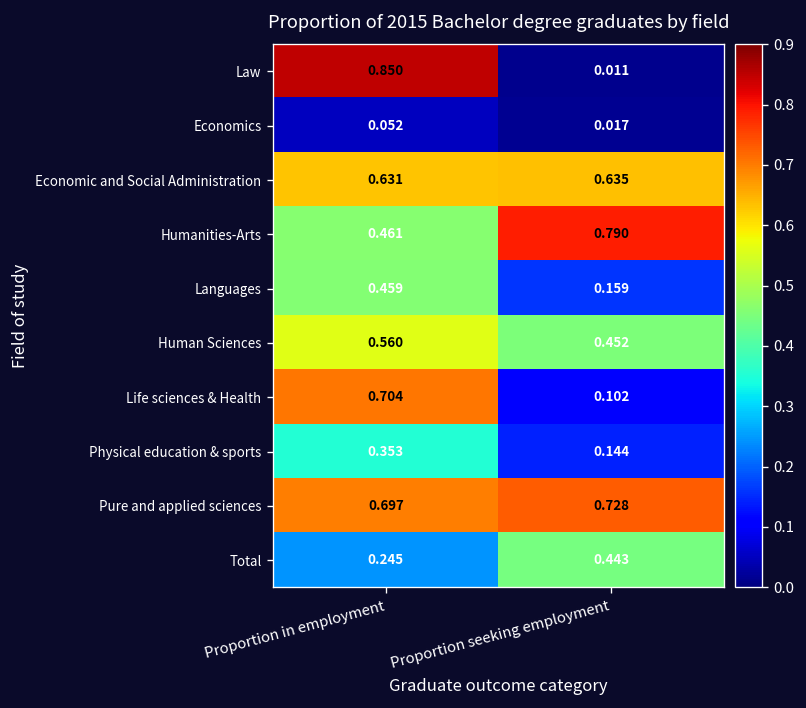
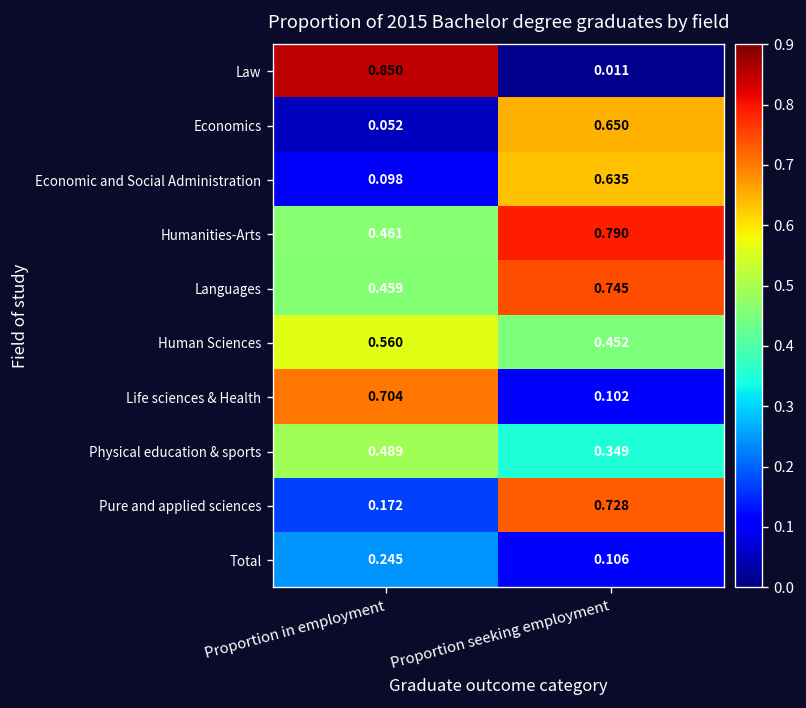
Economics, Proportion seeking employment: 0.017 -> 0.650
Economic and Social Administration, Proportion in employment: 0.631 -> 0.098
Languages, Proportion seeking employment: 0.159 -> 0.745
Physical education & sports, Proportion in employment: 0.353 -> 0.489
Physical education & sports, Proportion seeking employment: 0.144 -> 0.349
Pure and applied sciences, Proportion in employment: 0.697 -> 0.172
Total, Proportion seeking employment: 0.443 -> 0.106
